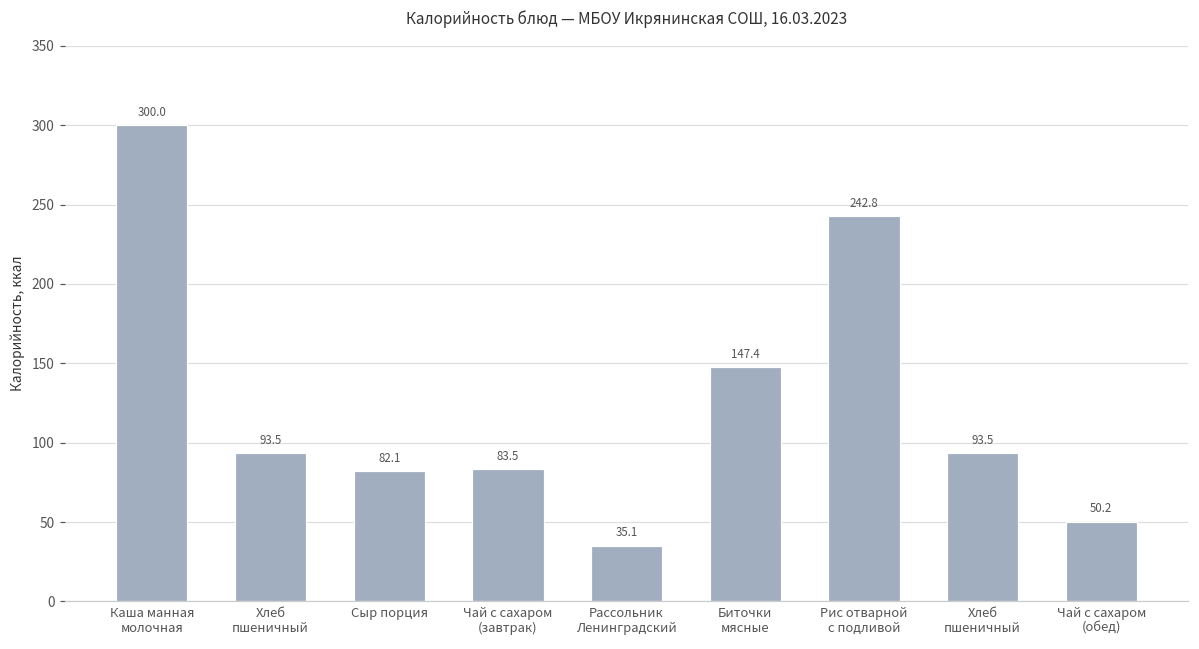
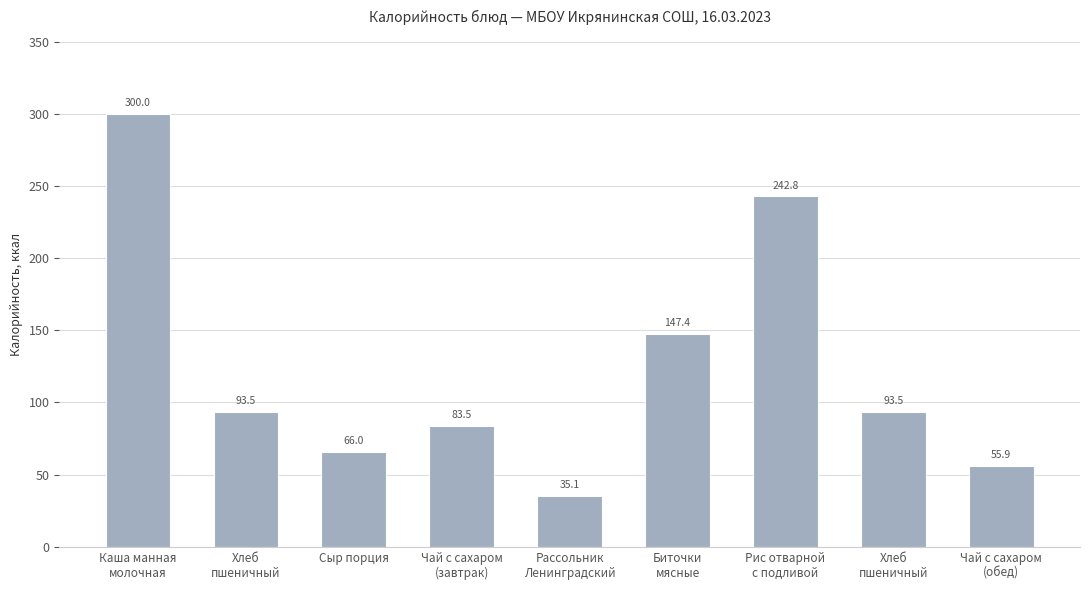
Сыр порция: 82.1 -> 66.0
Чай с сахаром (обед): 50.2 -> 55.9
